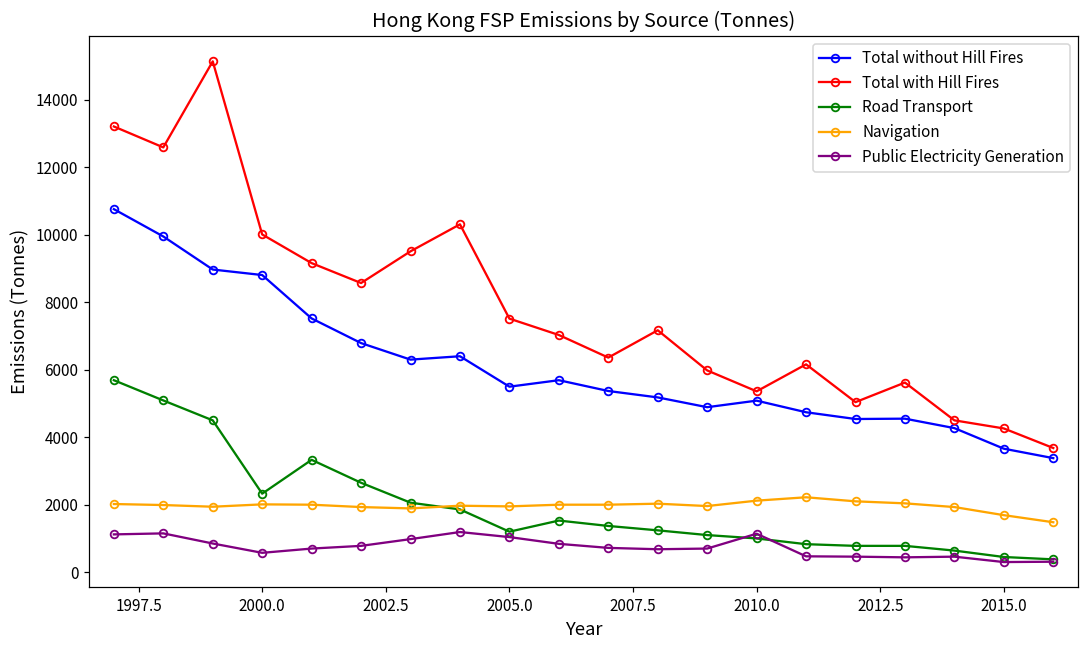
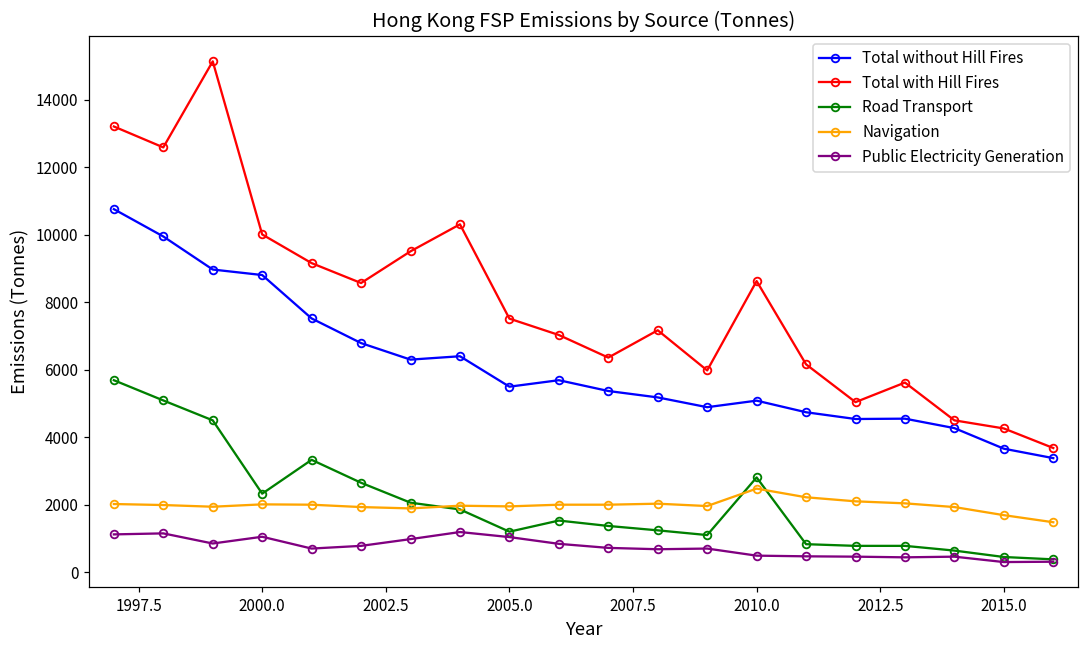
Public Electricity Generation, 2000.0: 600 -> 1100
Total with Hill Fires, 2010.0: 5400 -> 8600
Road Transport, 2010.0: 1000 -> 2800
Navigation, 2010.0: 2100 -> 2500
Public Electricity Generation, 2010.0: 1100 -> 500
